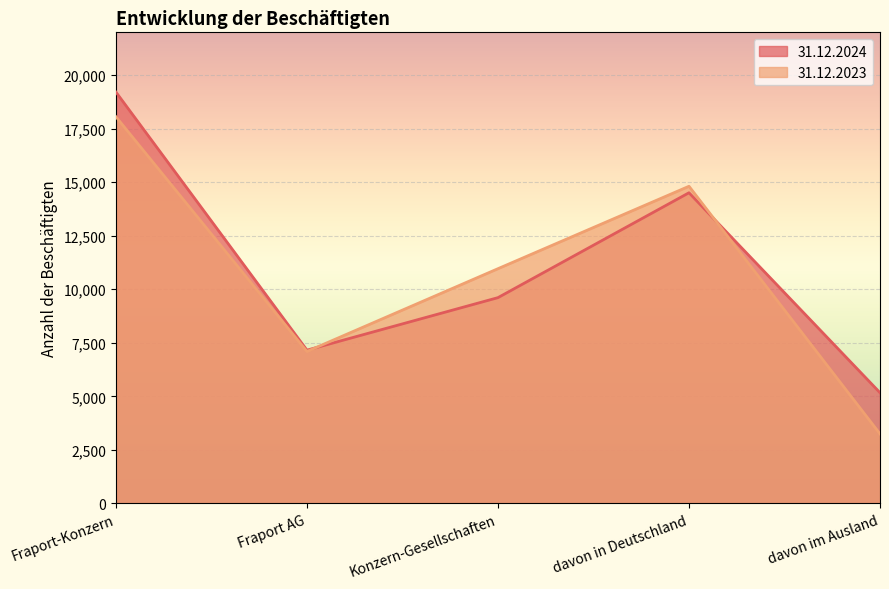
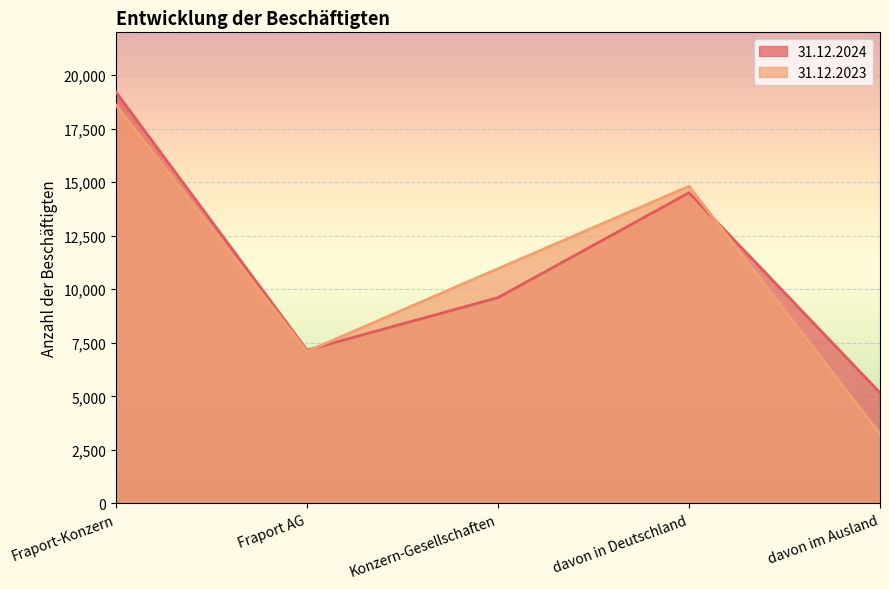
31.12.2023, Fraport-Konzern: 18,100 -> 18,600
